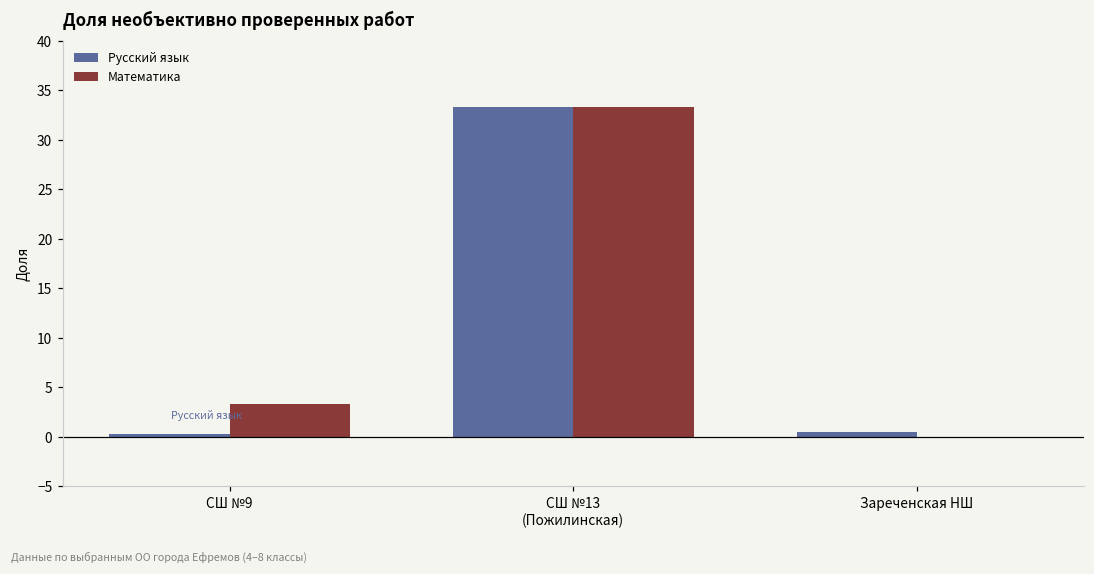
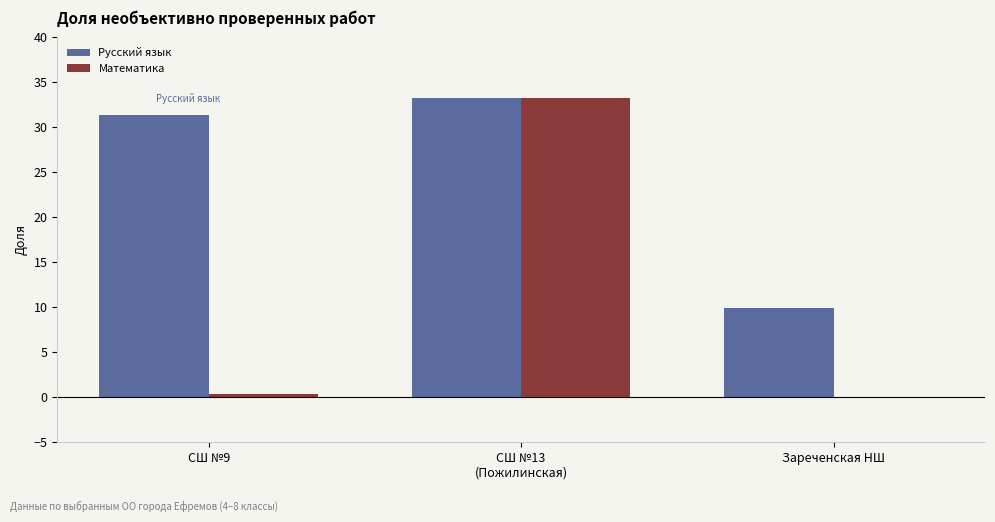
Русский язык, СШ №9: 0 -> 31
Математика, СШ №9: 3 -> 0
Русский язык, Зареченская НШ: 1 -> 10
